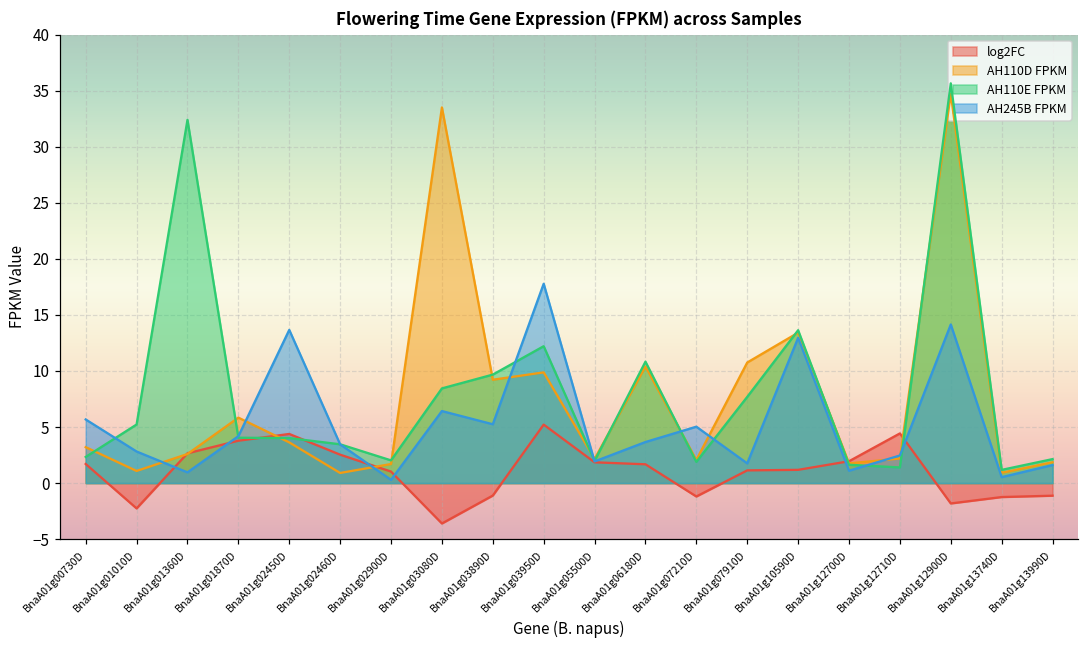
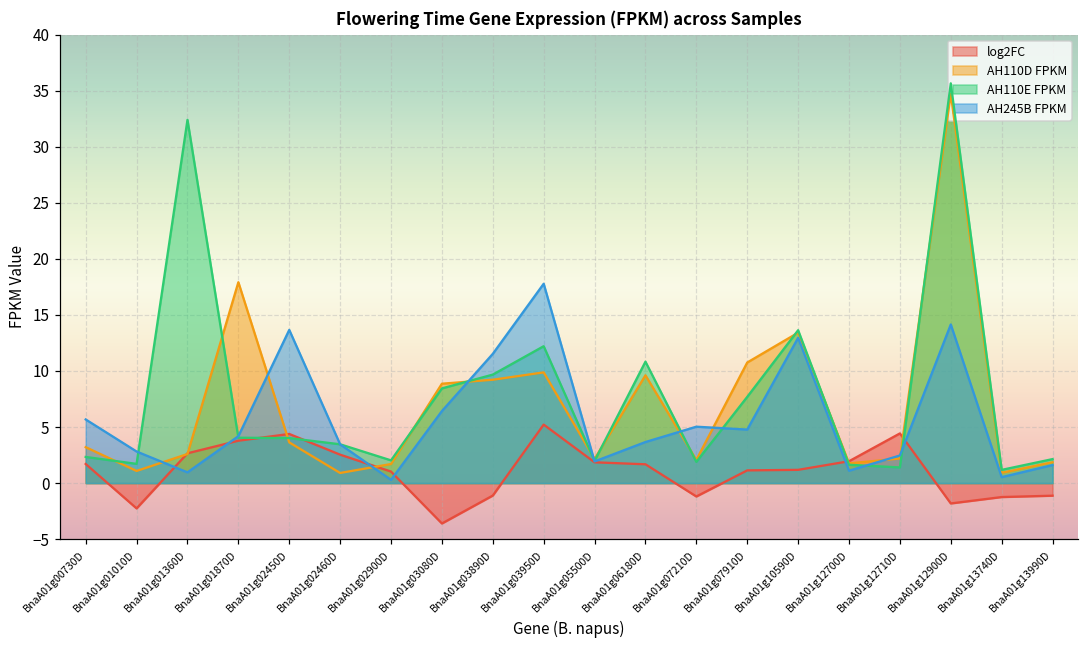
AH110E FPKM, BnaA01g01010D: 5.2 -> 1.7
AH110D FPKM, BnaA01g01870D: 5.8 -> 17.9
AH110D FPKM, BnaA01g03080D: 33.5 -> 8.9
AH245B FPKM, BnaA01g03890D: 5.2 -> 11.5
AH110D FPKM, BnaA01g06180D: 10.4 -> 9.6
AH245B FPKM, BnaA01g07910D: 1.8 -> 4.8
